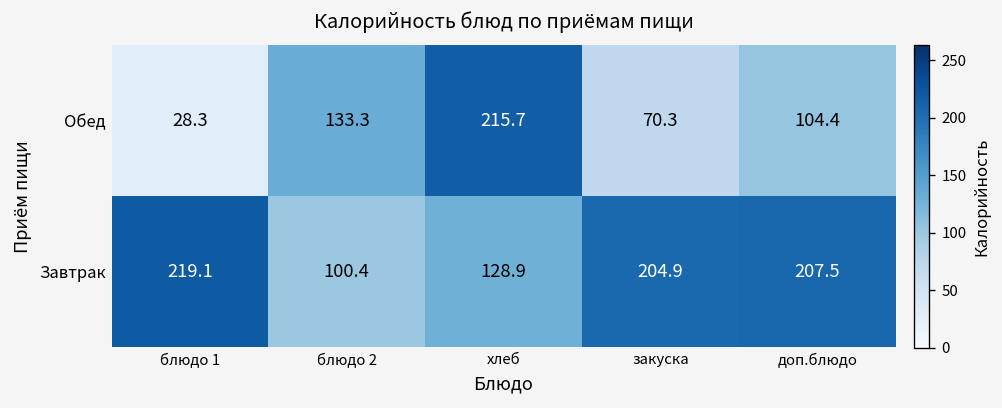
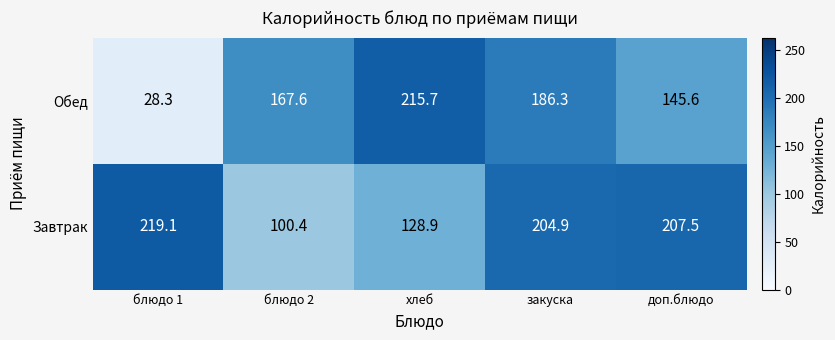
Обед, блюдо 2: 133.3 -> 167.6
Обед, закуска: 70.3 -> 186.3
Обед, доп.блюдо: 104.4 -> 145.6
